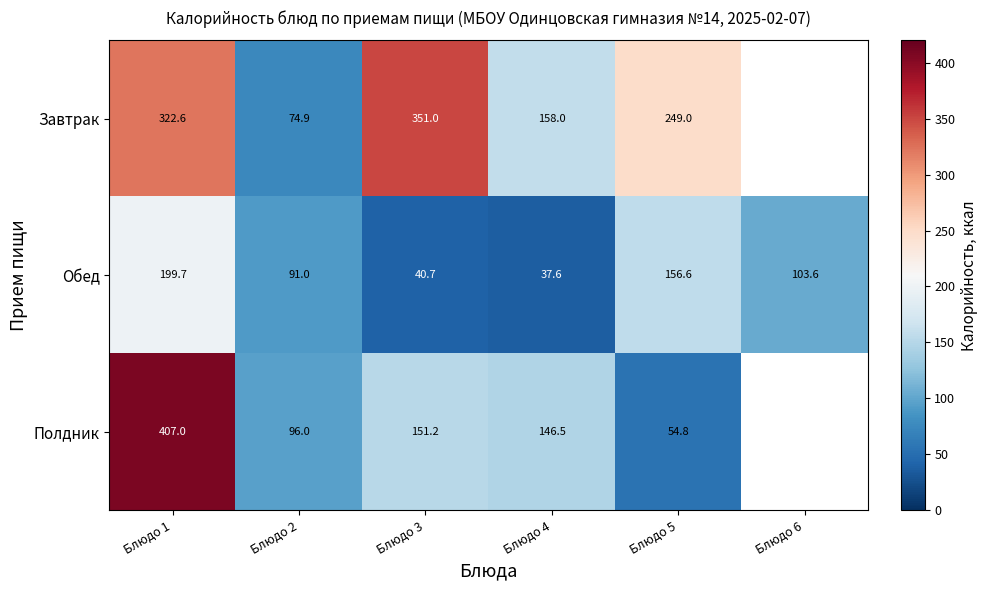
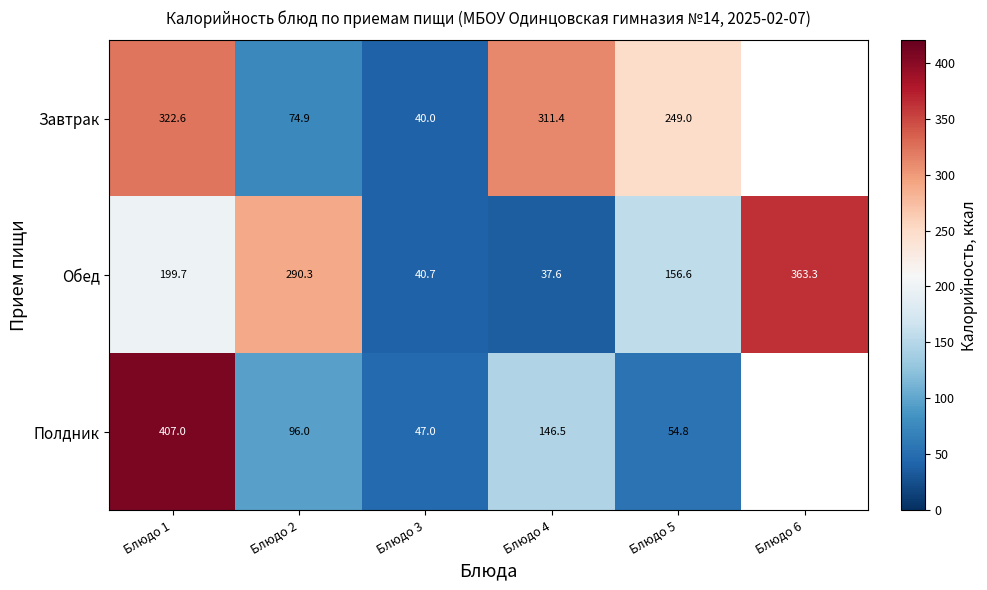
Завтрак, Блюдо 3: 351.0 -> 40.0
Завтрак, Блюдо 4: 158.0 -> 311.4
Обед, Блюдо 2: 91.0 -> 290.3
Обед, Блюдо 6: 103.6 -> 363.3
Полдник, Блюдо 3: 151.2 -> 47.0
